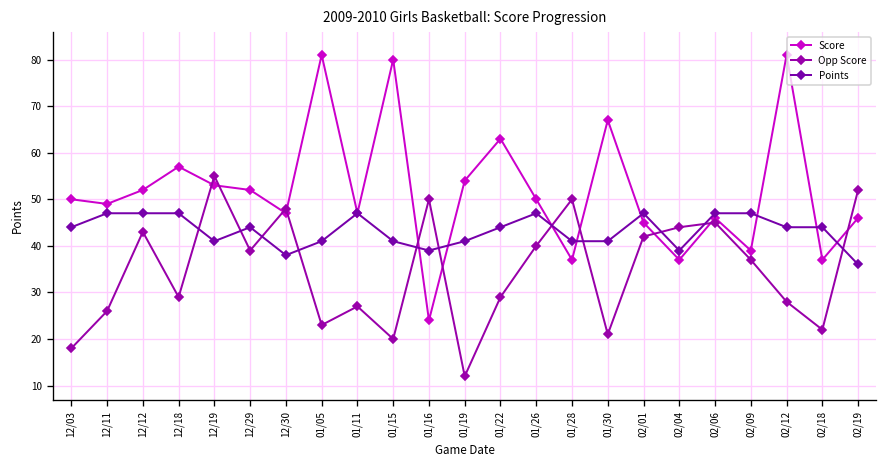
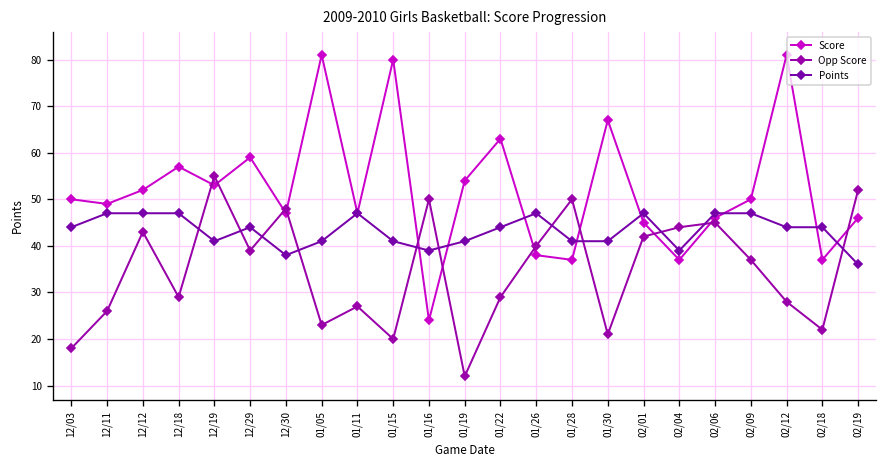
Score, 12/29: 52 -> 59
Score, 01/26: 50 -> 38
Score, 02/09: 39 -> 50
